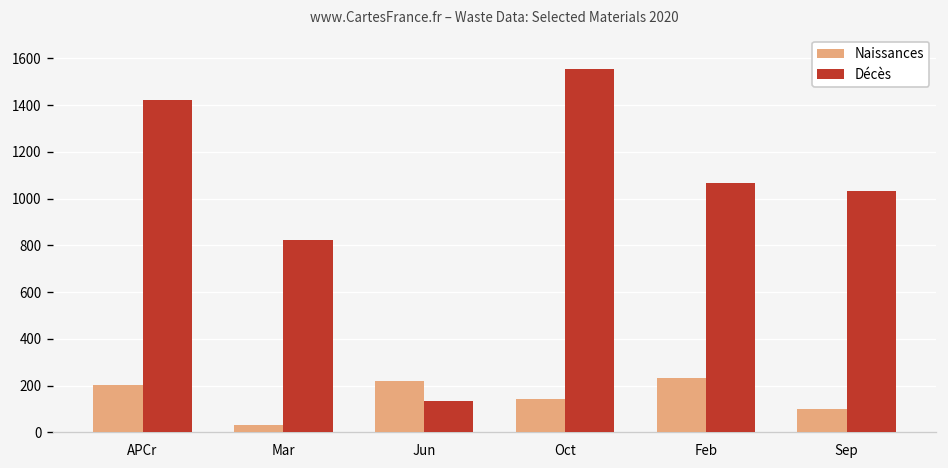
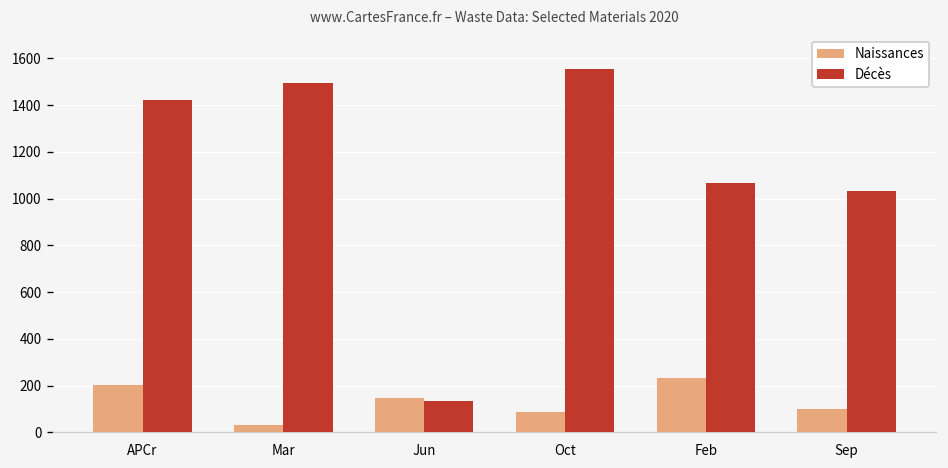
Décès, Mar: 820 -> 1490
Naissances, Jun: 220 -> 150
Naissances, Oct: 140 -> 90
